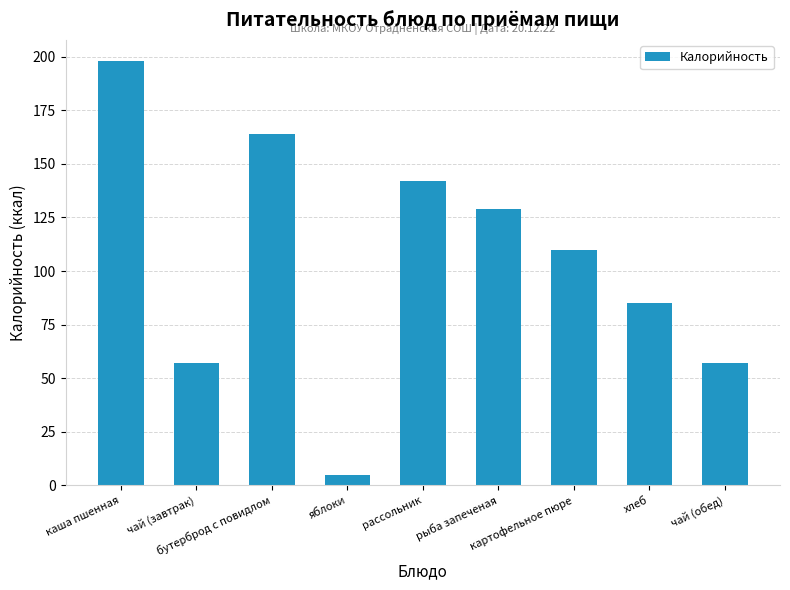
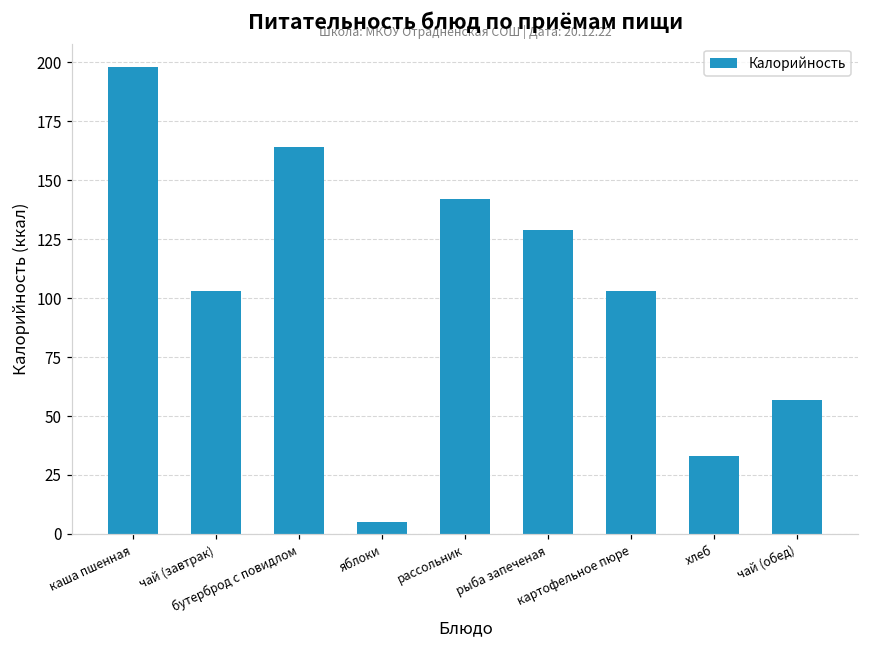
чай (завтрак): 57 -> 103
картофельное пюре: 110 -> 103
хлеб: 85 -> 33
